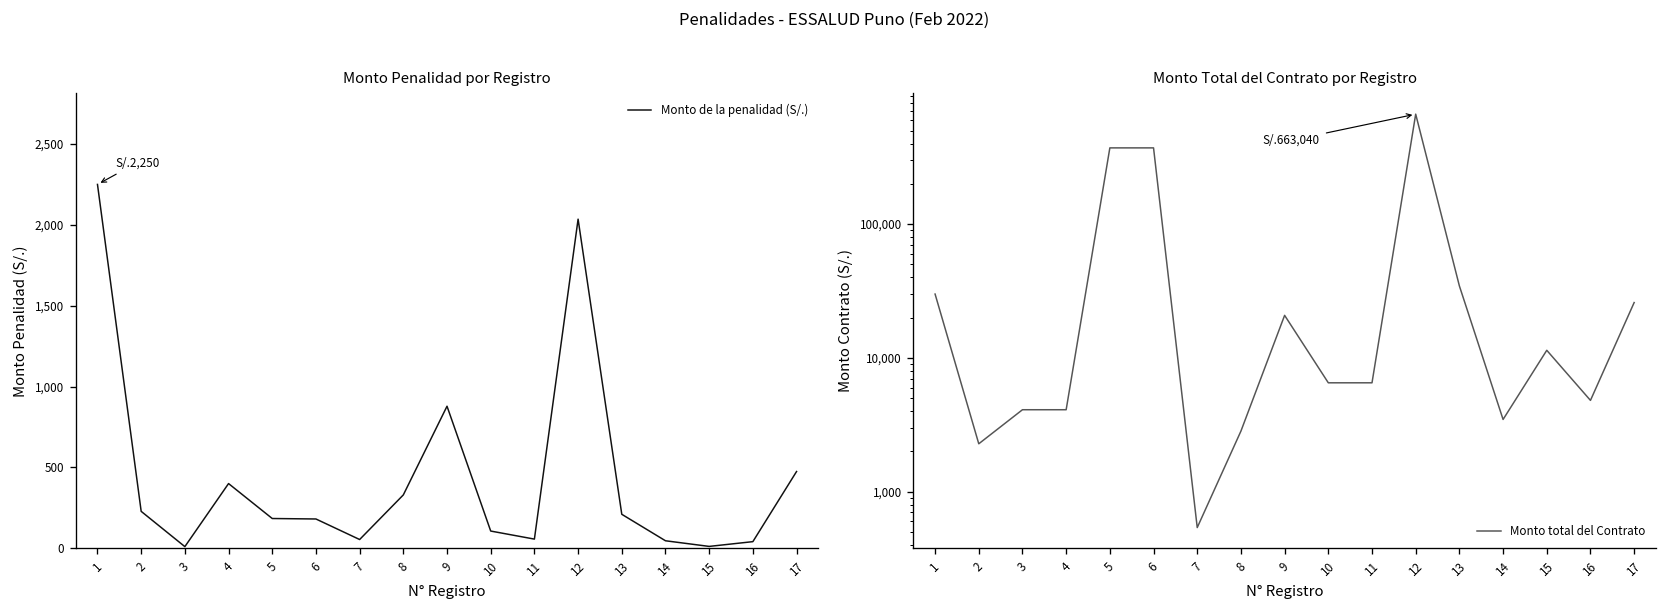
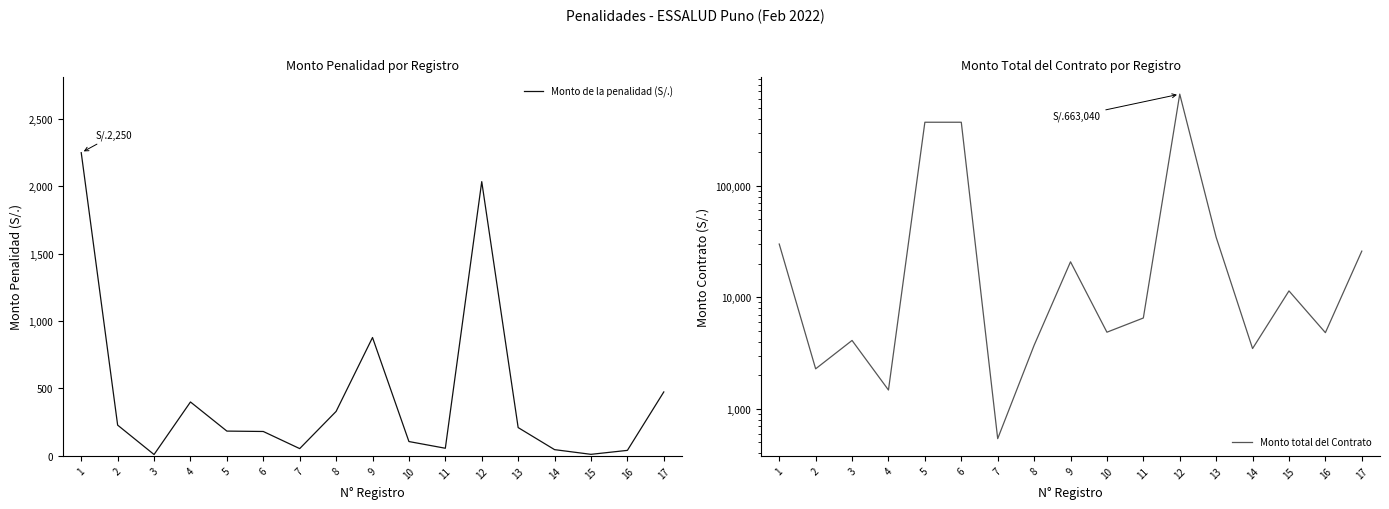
Monto Total del Contrato por Registro, 4: 4,100 -> 1,500
Monto Total del Contrato por Registro, 8: 2,800 -> 3,700
Monto Total del Contrato por Registro, 10: 7,000 -> 5,000
